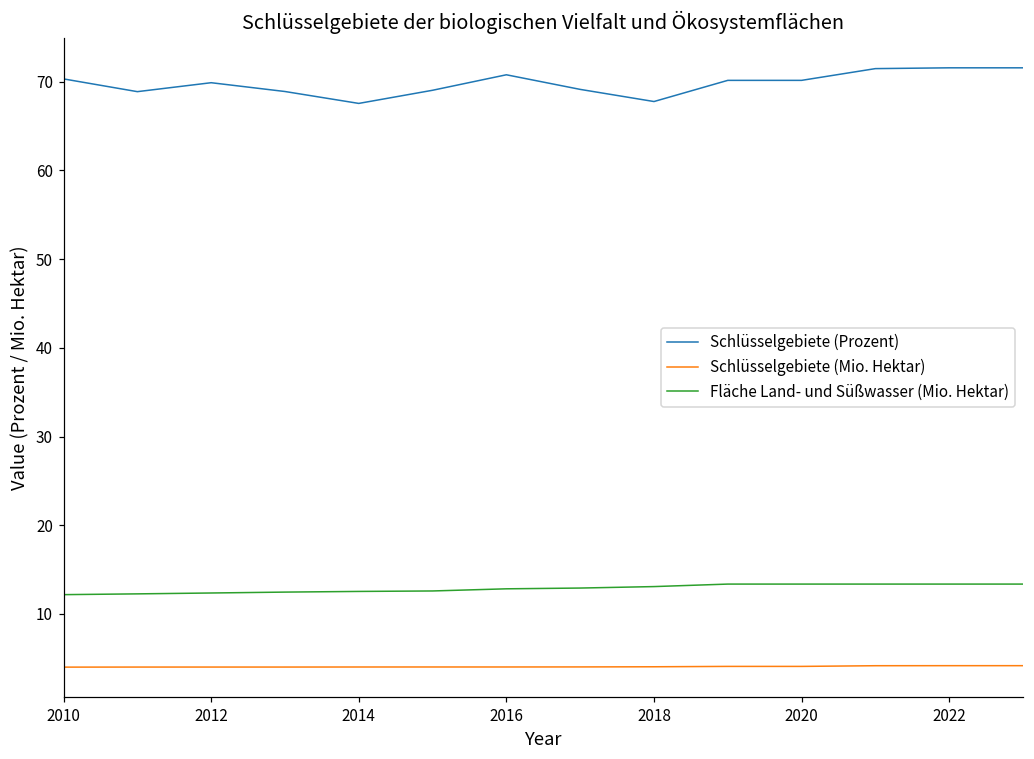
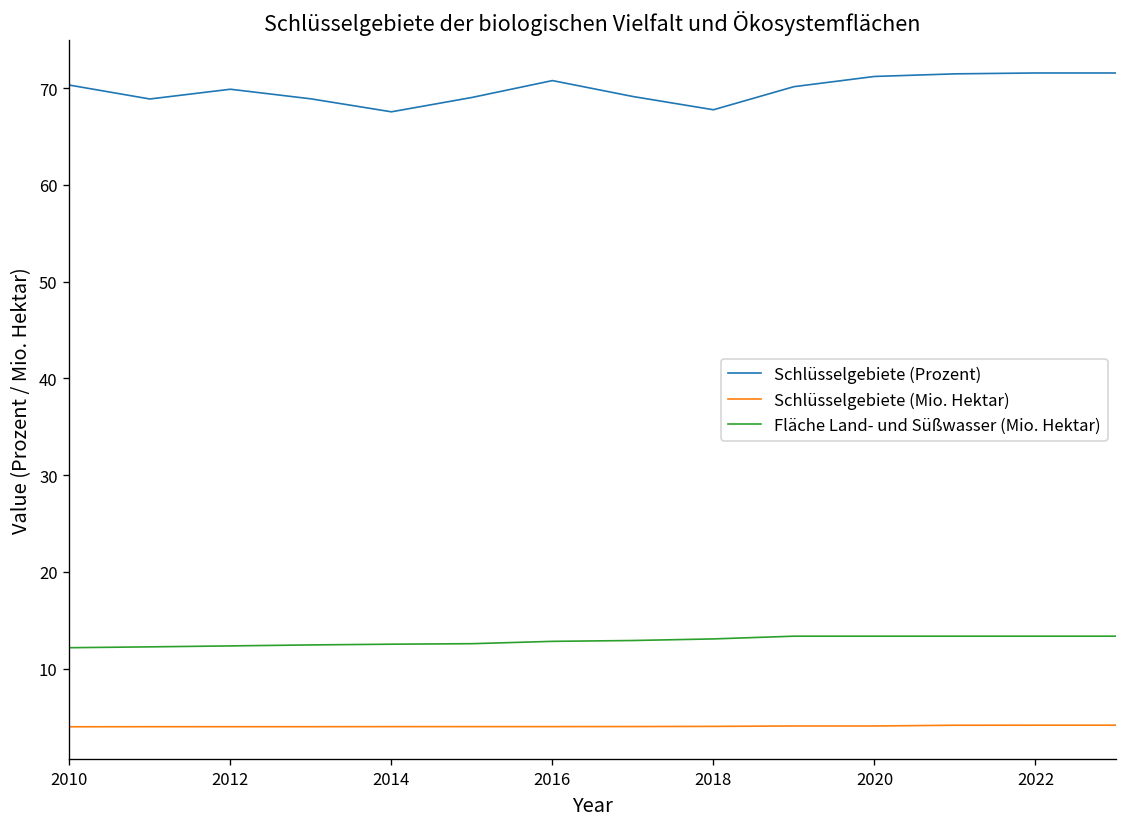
Schlüsselgebiete (Prozent), 2020: 70 -> 71
